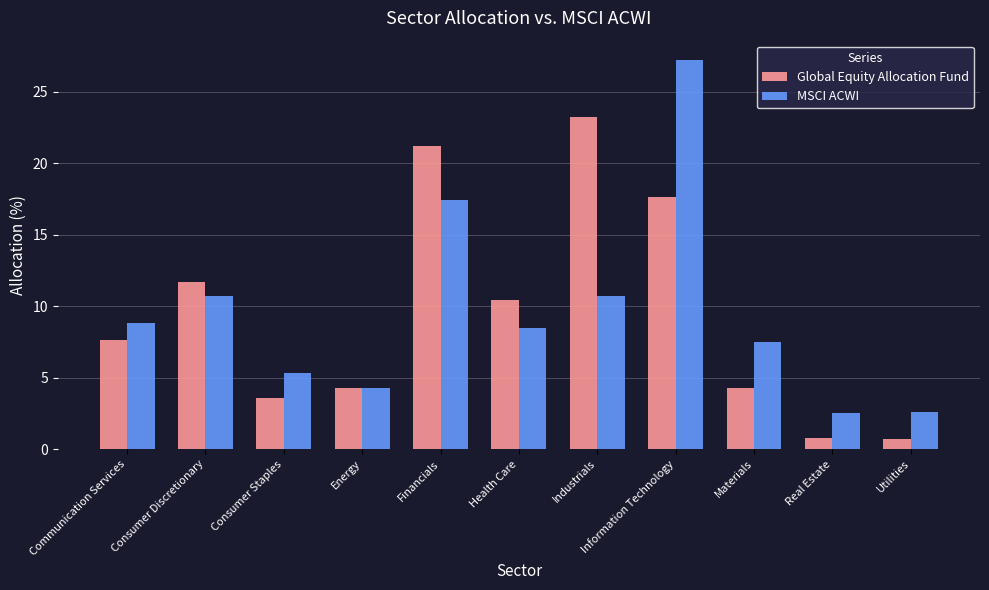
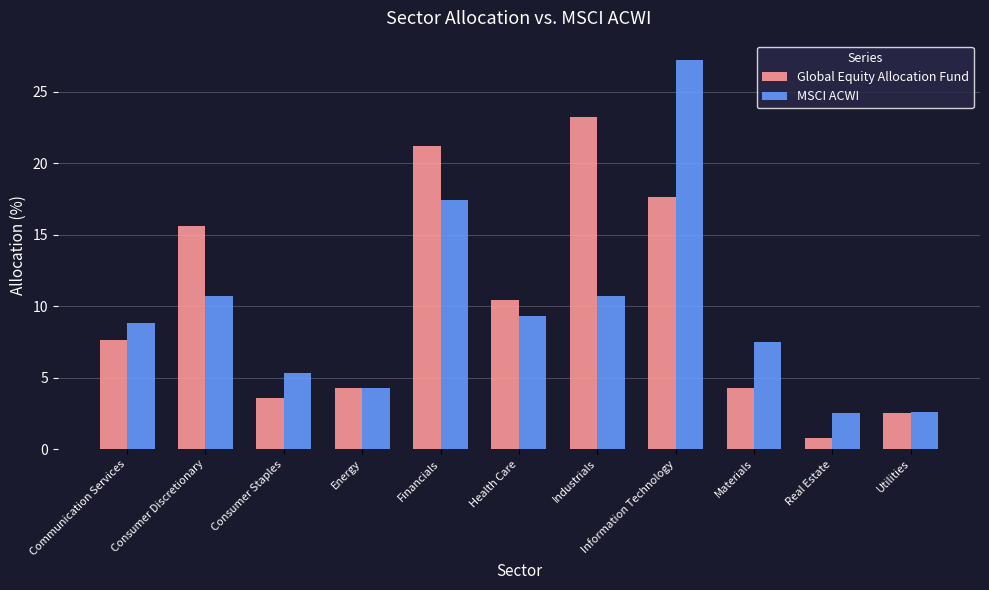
Global Equity Allocation Fund, Consumer Discretionary: 11.7 -> 15.6
MSCI ACWI, Health Care: 8.5 -> 9.3
Global Equity Allocation Fund, Utilities: 0.7 -> 2.5
